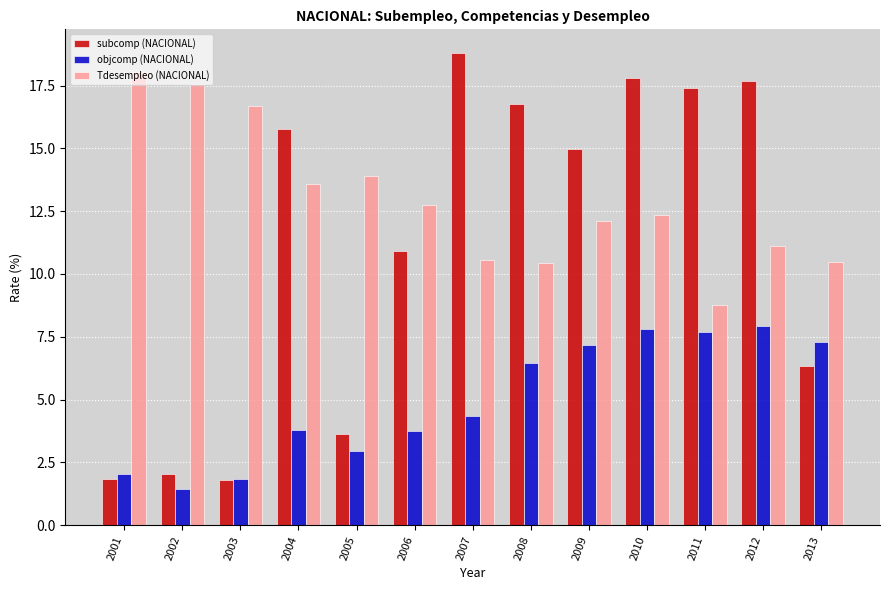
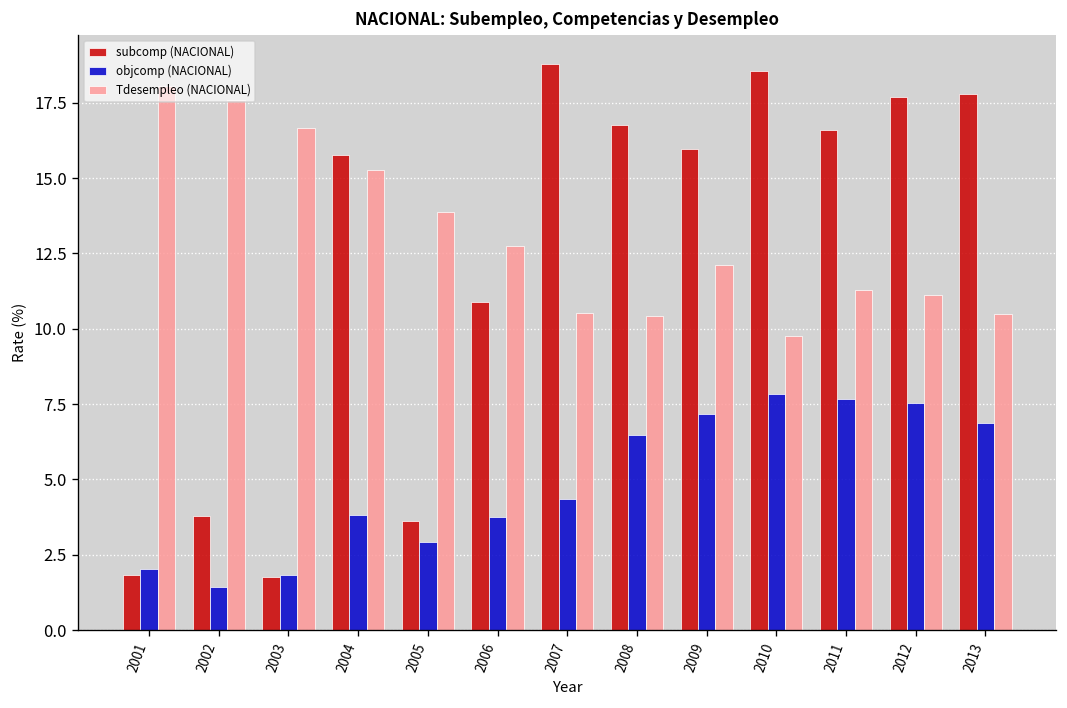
subcomp (NACIONAL), 2002: 2.0 -> 3.8
Tdesempleo (NACIONAL), 2004: 13.6 -> 15.3
subcomp (NACIONAL), 2009: 15.0 -> 16.0
subcomp (NACIONAL), 2010: 17.8 -> 18.5
Tdesempleo (NACIONAL), 2010: 12.3 -> 9.7
subcomp (NACIONAL), 2011: 17.4 -> 16.6
Tdesempleo (NACIONAL), 2011: 8.8 -> 11.3
objcomp (NACIONAL), 2012: 7.9 -> 7.5
subcomp (NACIONAL), 2013: 6.3 -> 17.8
objcomp (NACIONAL), 2013: 7.3 -> 6.9
